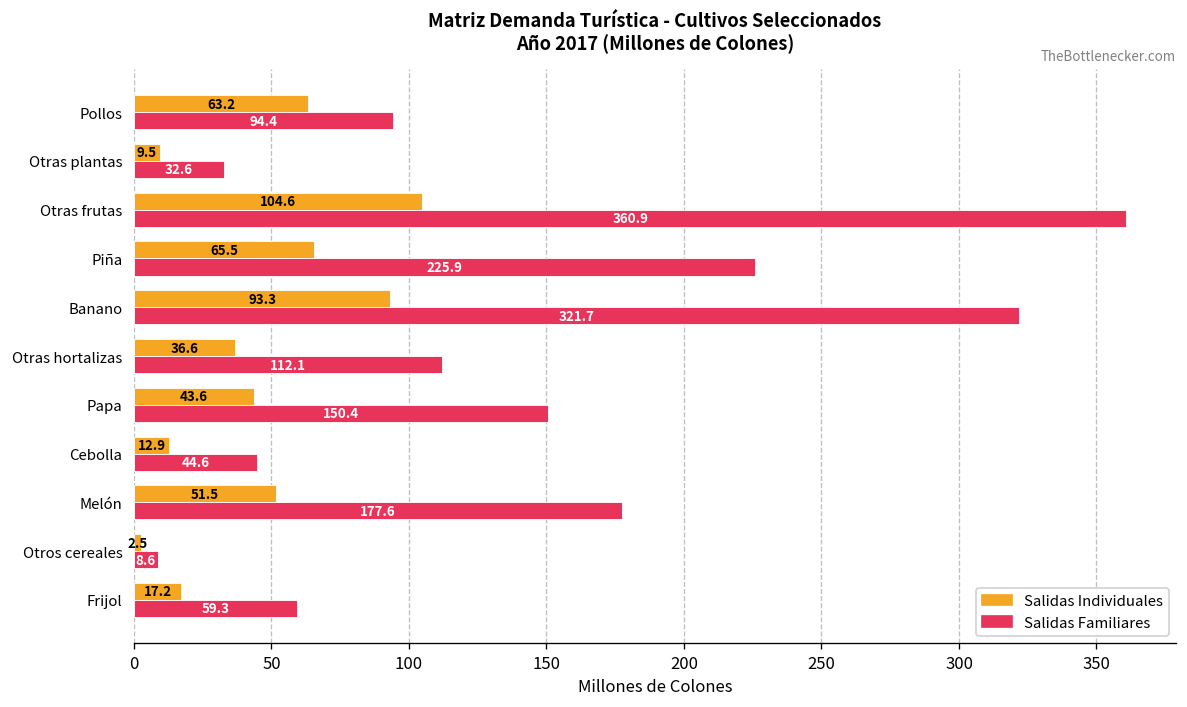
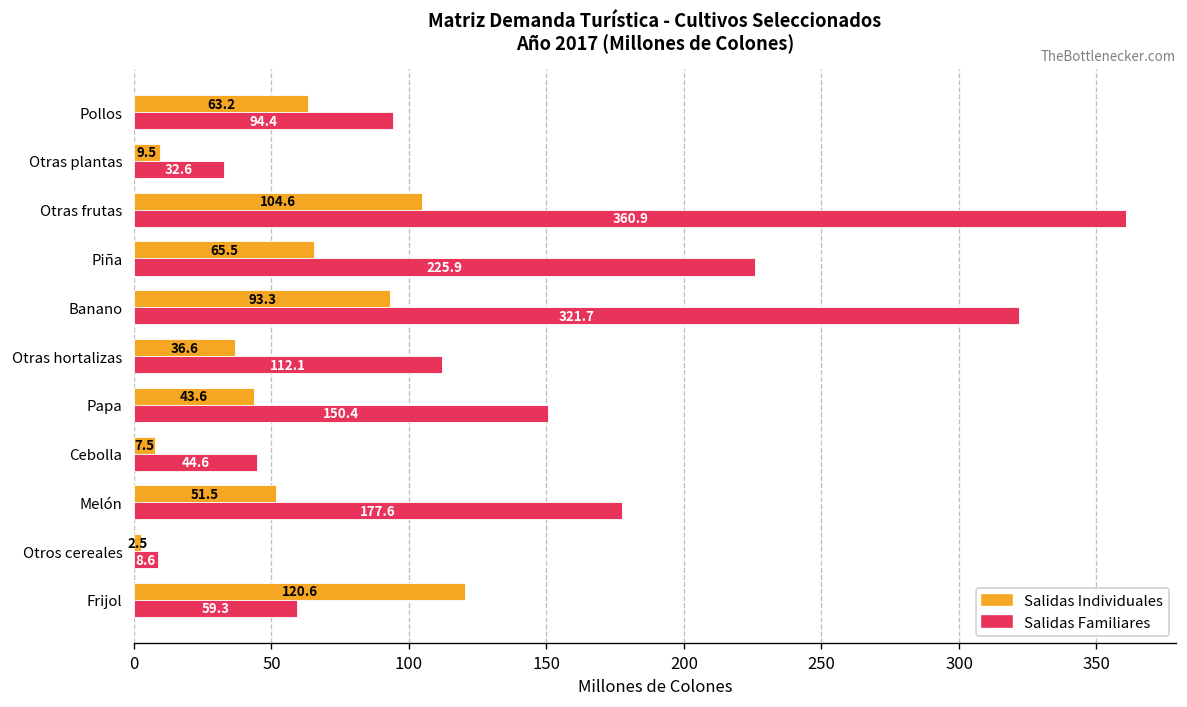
Salidas Individuales, Cebolla: 12.9 -> 7.5
Salidas Individuales, Frijol: 17.2 -> 120.6
